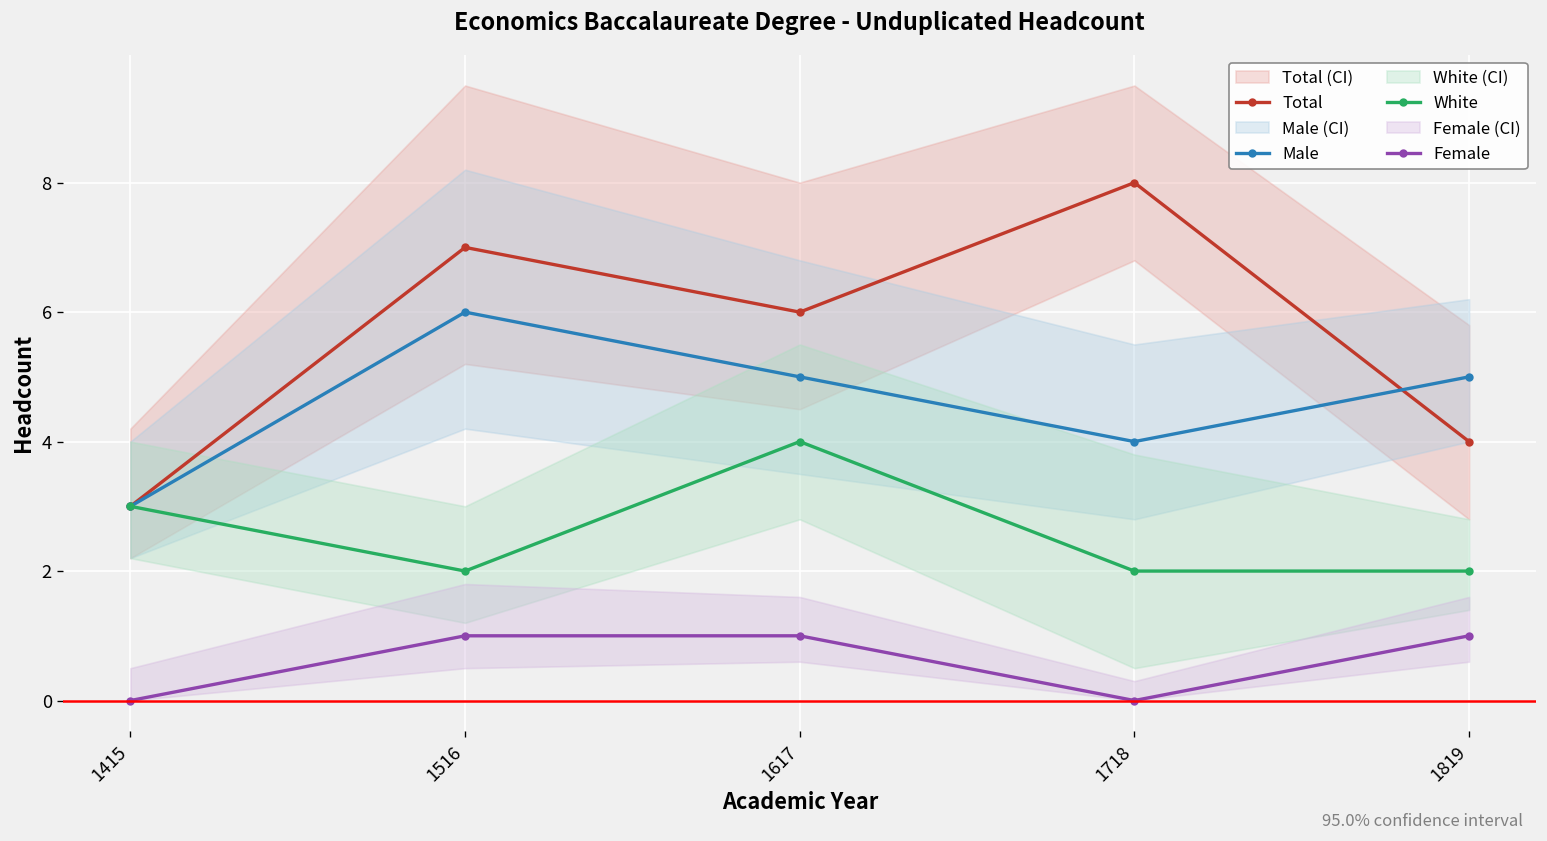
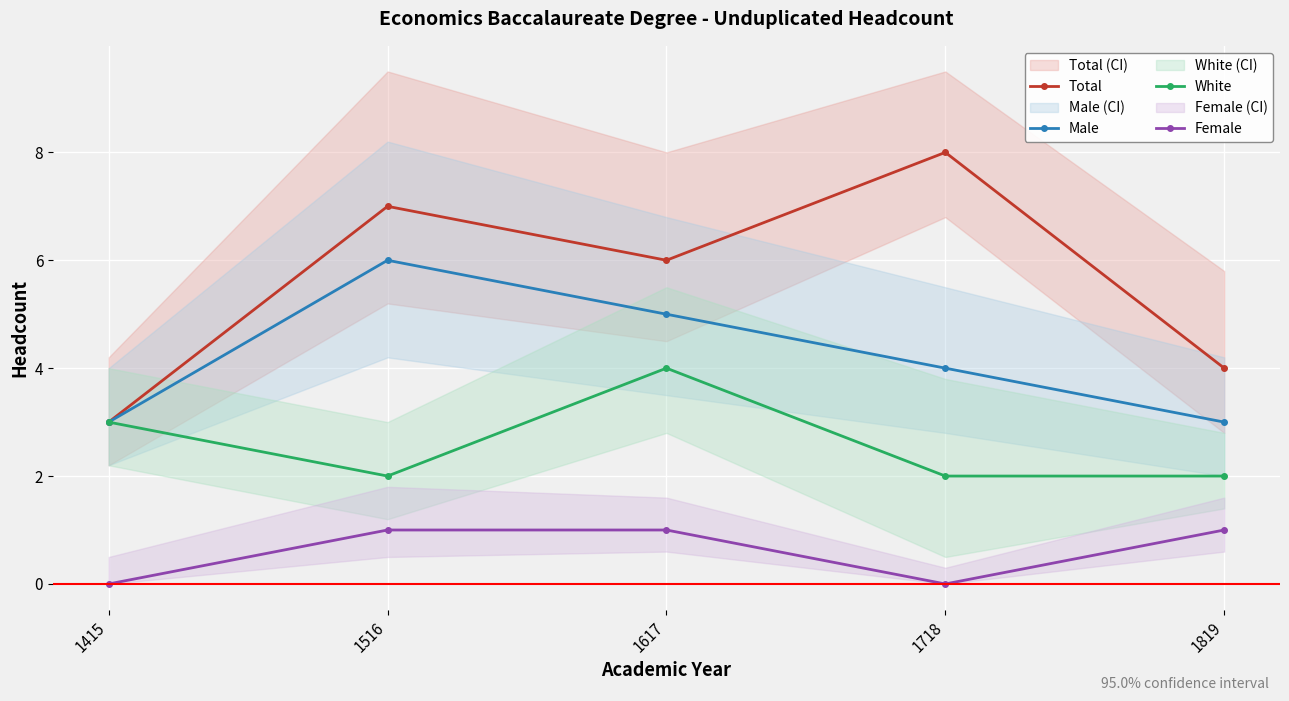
Male, 1819: 5 -> 3
